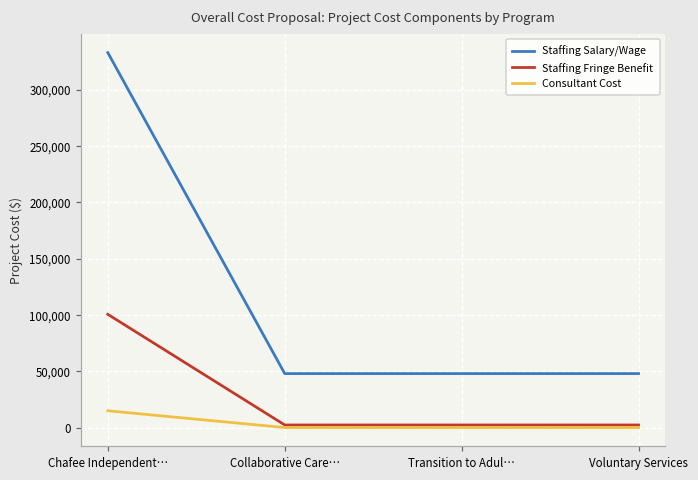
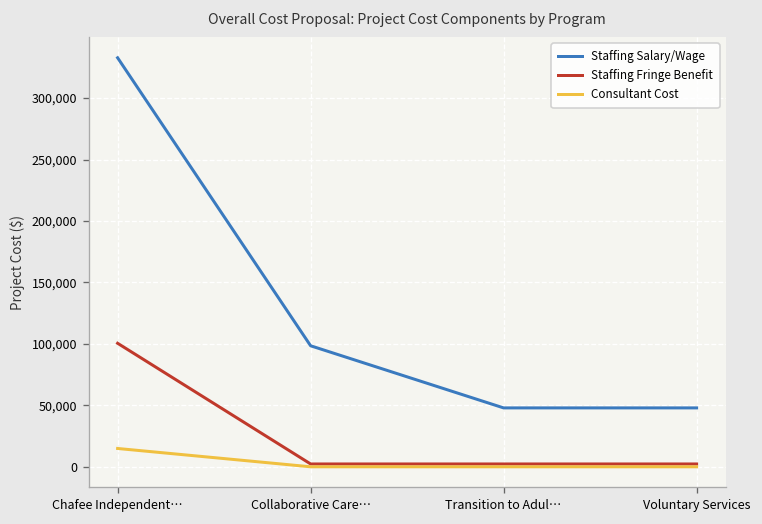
Staffing Salary/Wage, Collaborative Care…: 48,000 -> 99,000
